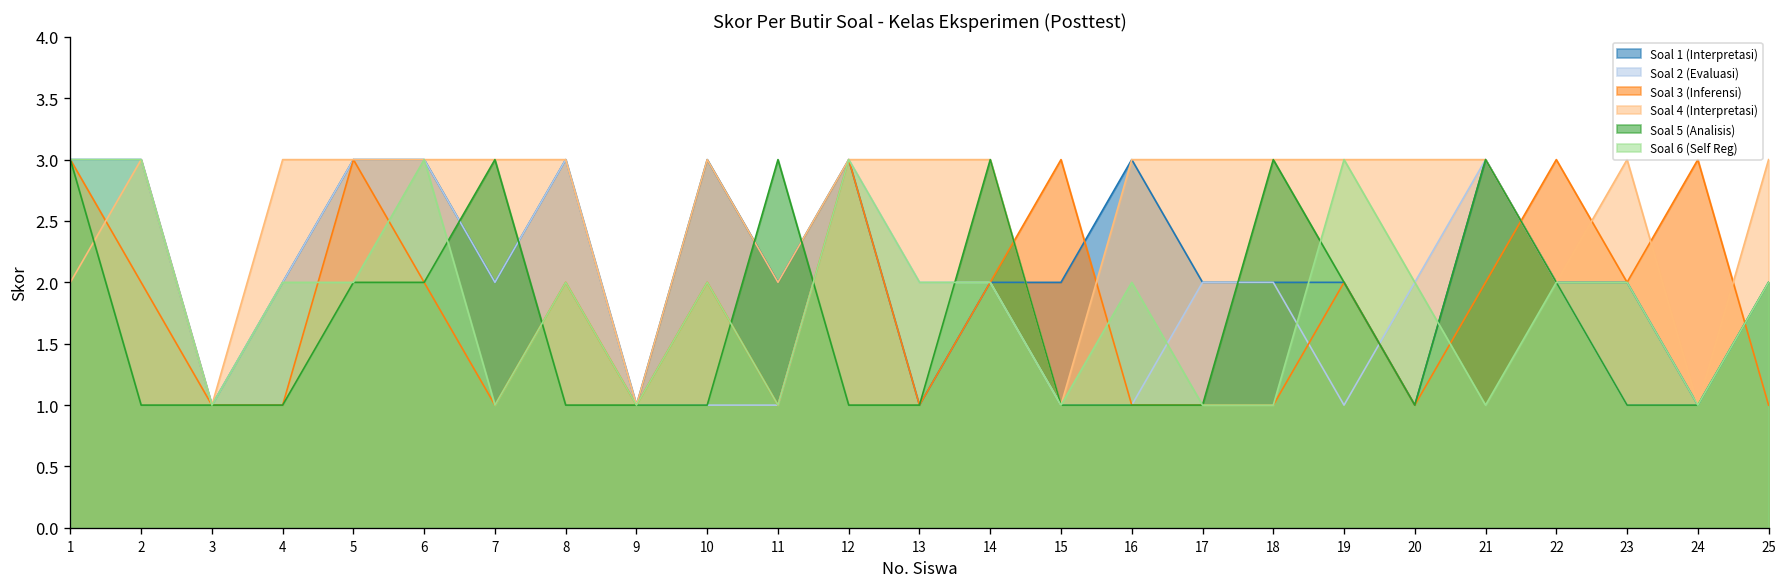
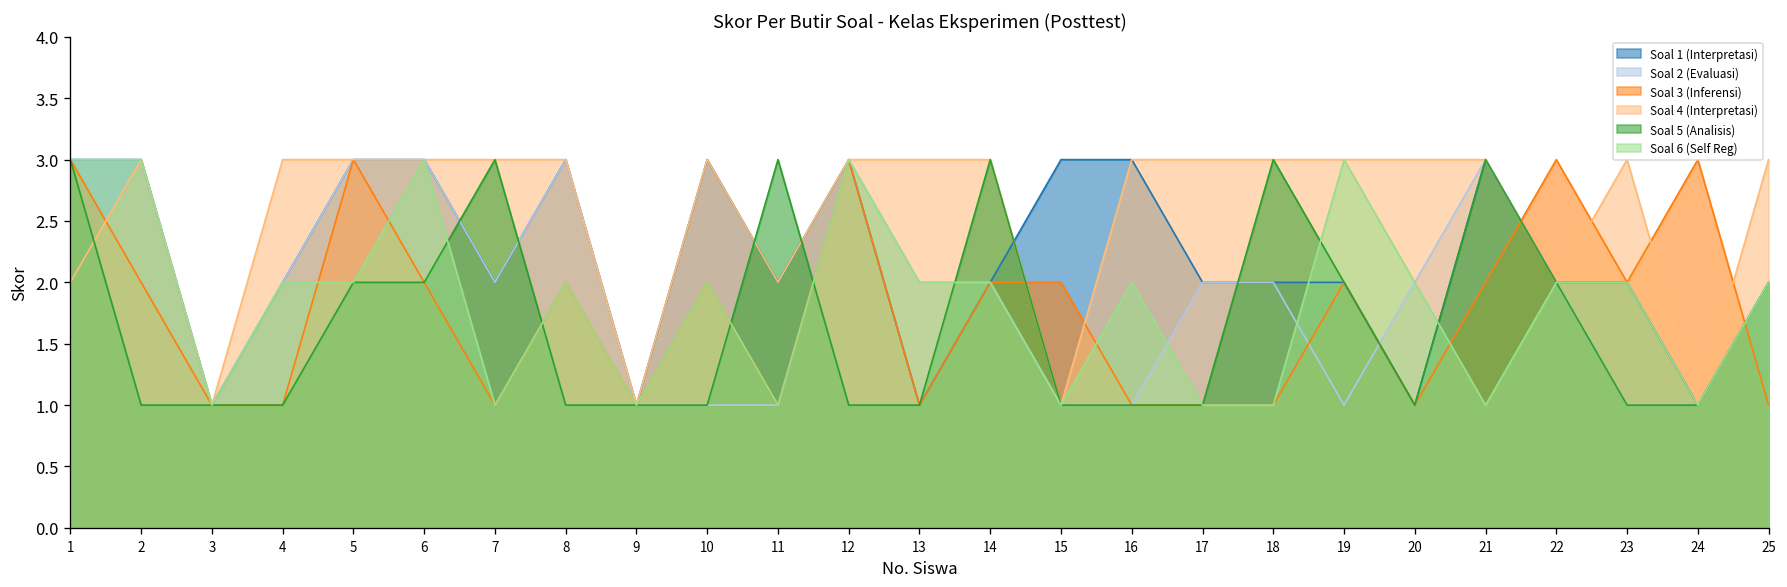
Soal 1 (Interpretasi), 15: 2 -> 3
Soal 3 (Inferensi), 15: 3 -> 2
